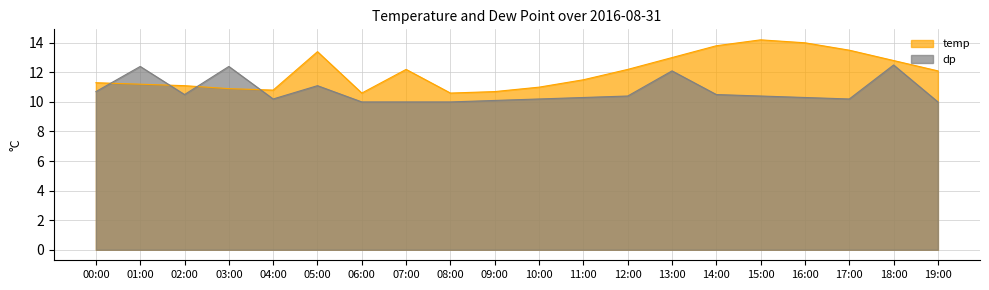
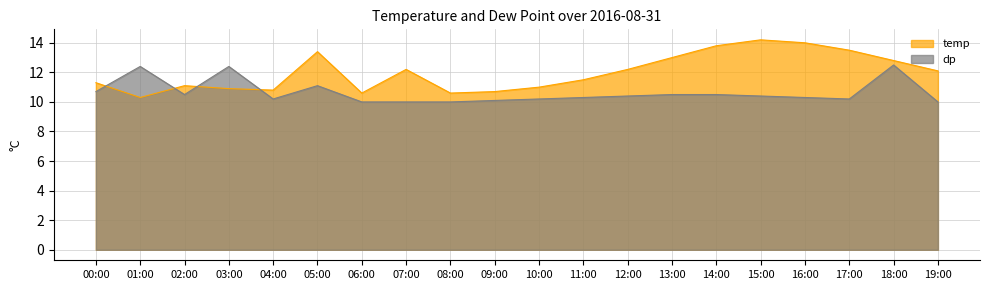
temp, 01:00: 11.2 -> 10.3
dp, 13:00: 12.1 -> 10.5
